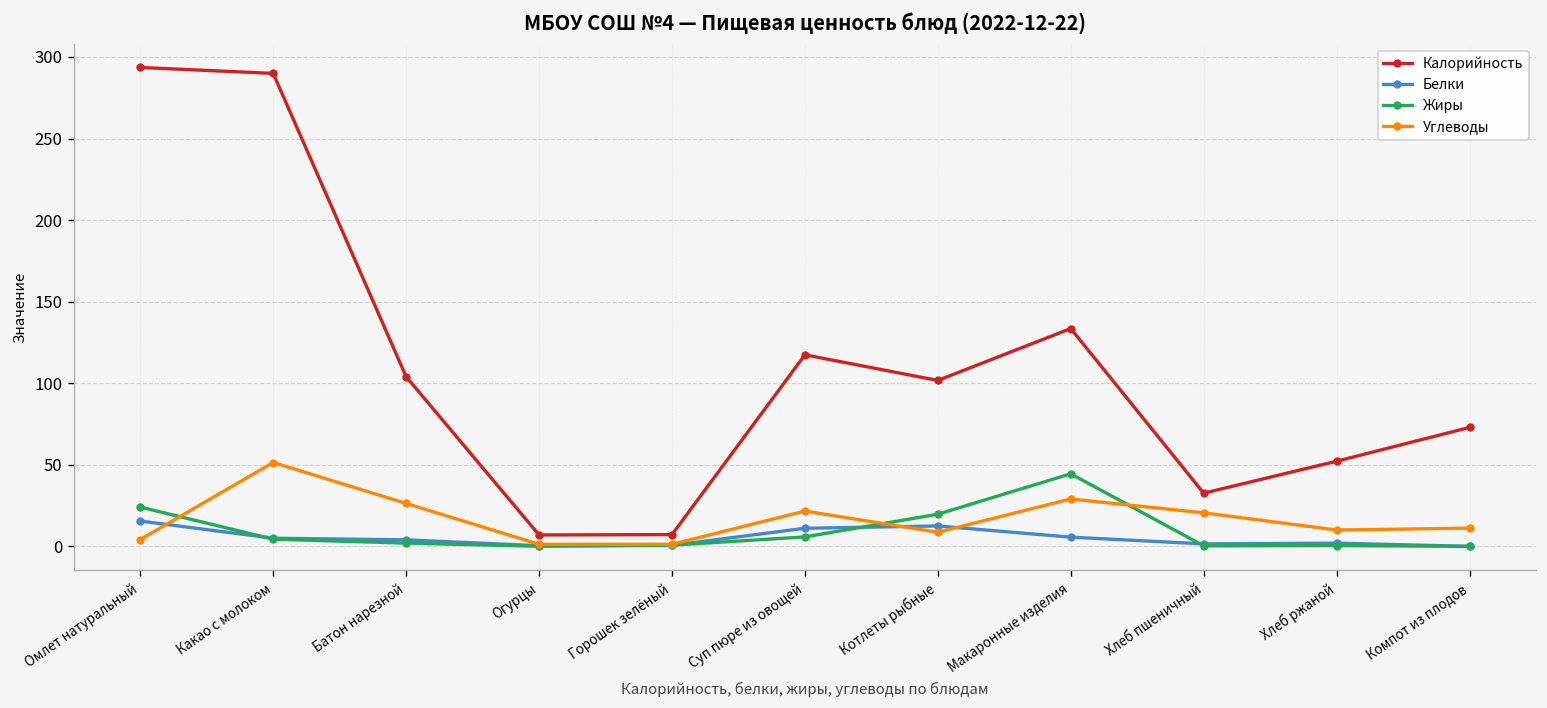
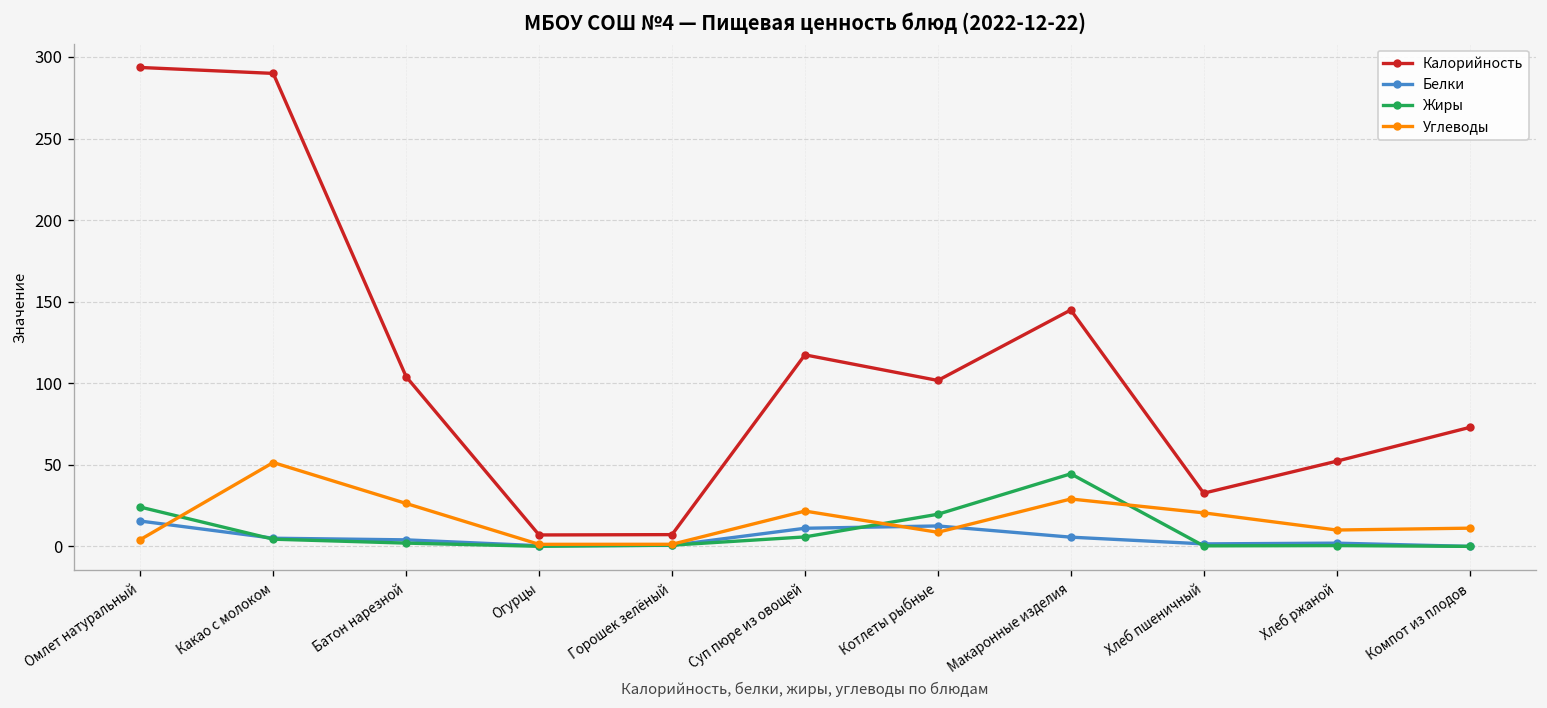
Калорийность, Макаронные изделия: 134 -> 145
